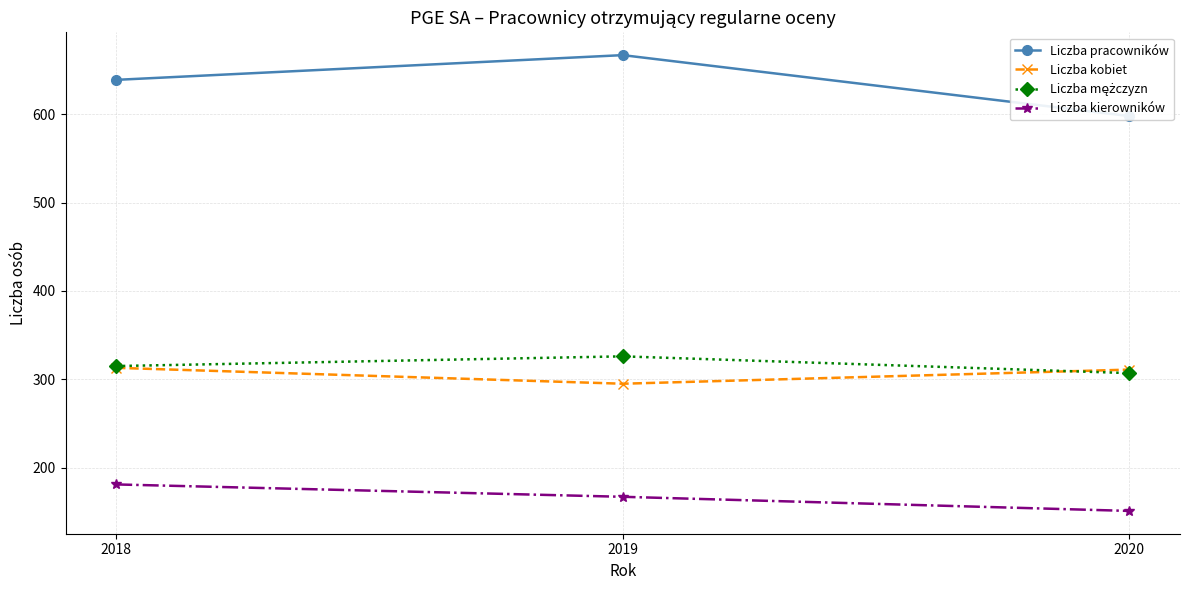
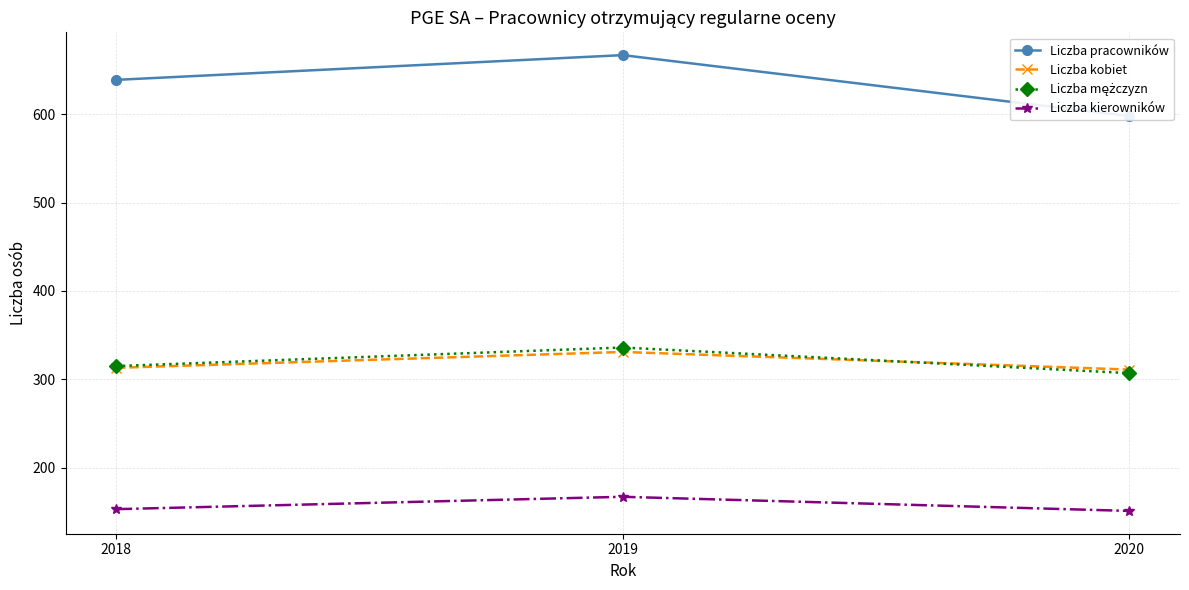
Liczba kierowników, 2018: 180 -> 150
Liczba kobiet, 2019: 300 -> 330
Liczba mężczyzn, 2019: 330 -> 340
